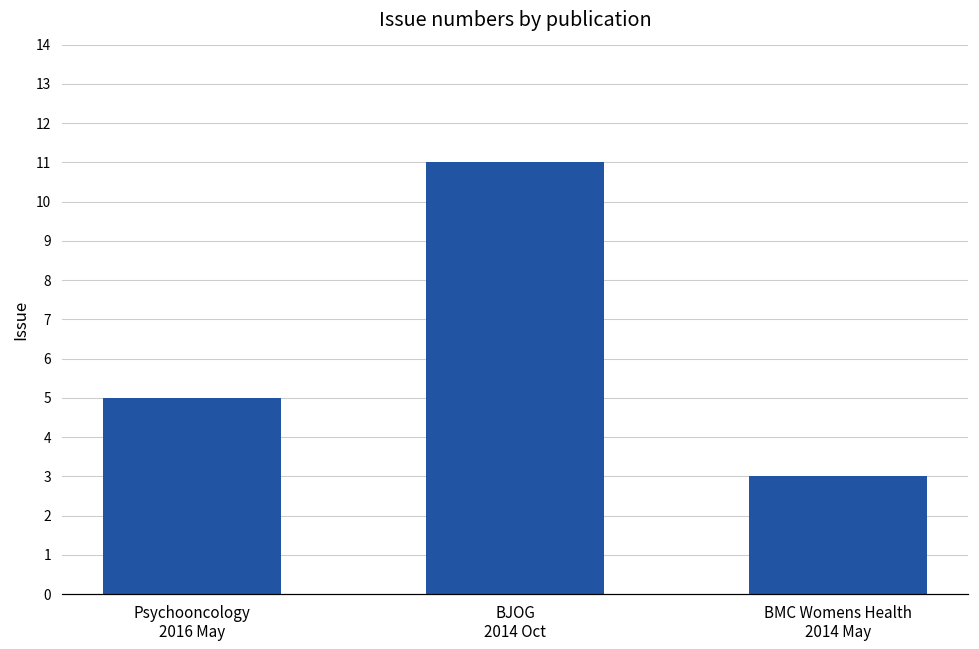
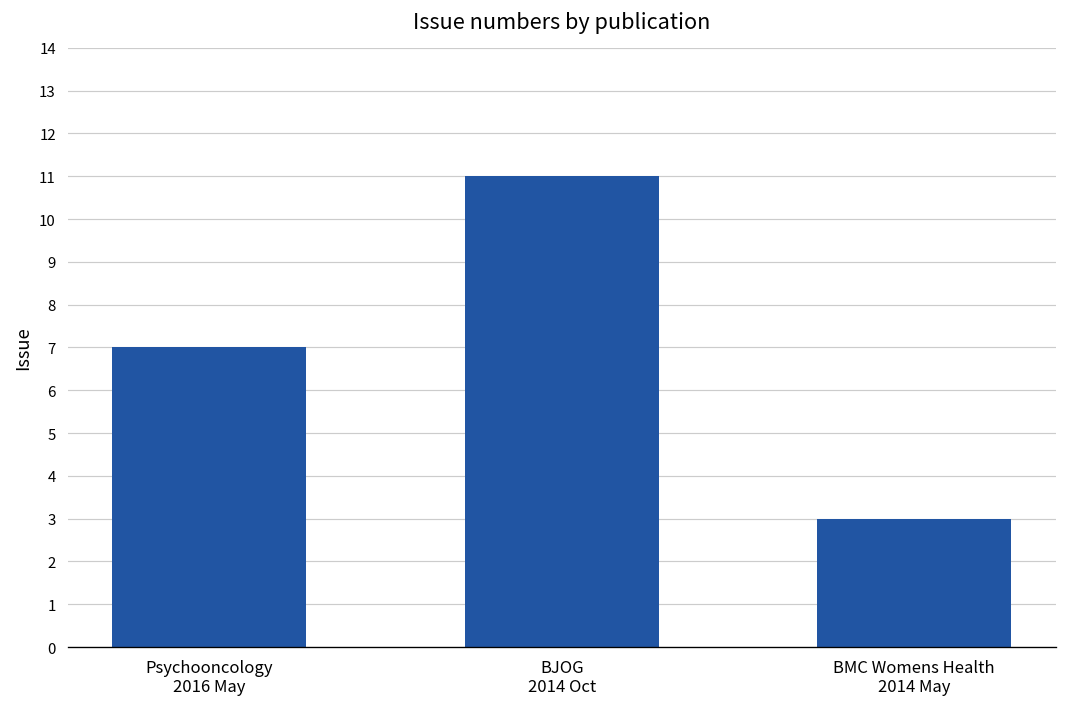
Psychooncology 2016 May: 5 -> 7
